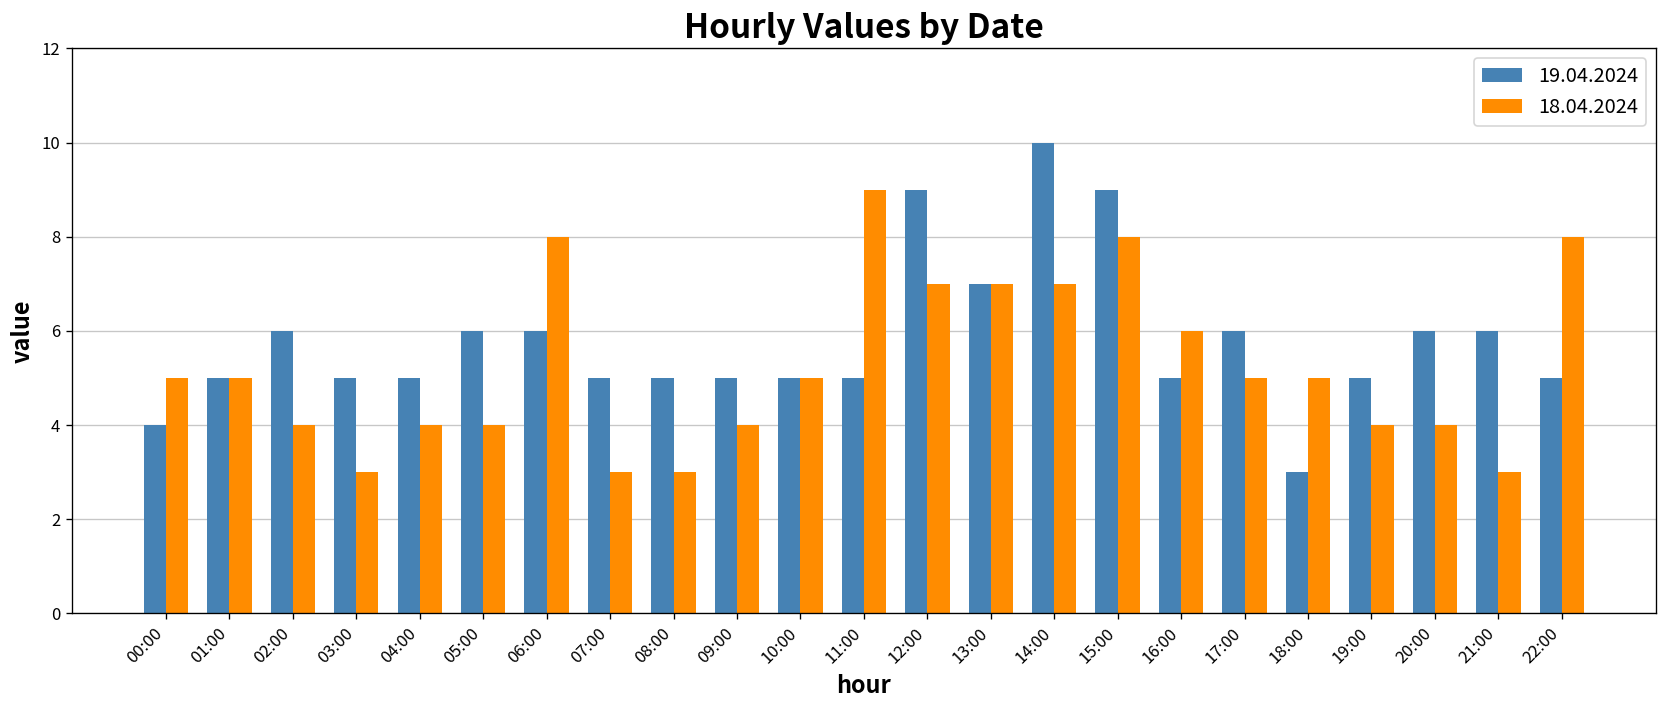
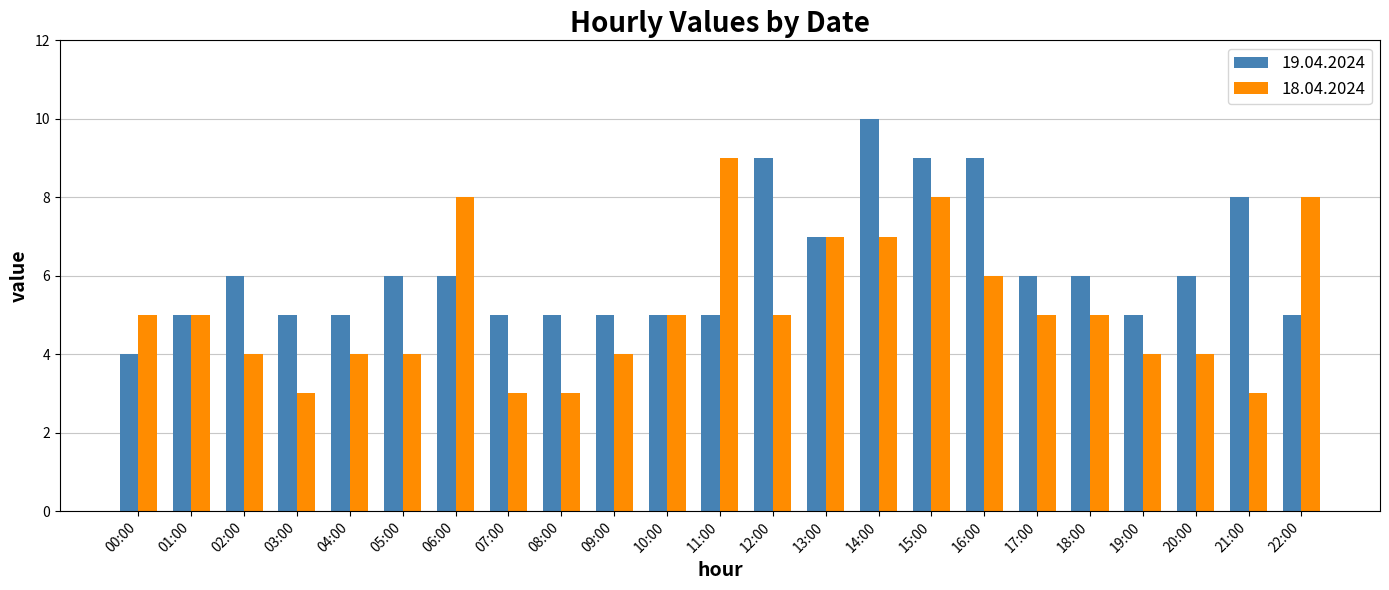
18.04.2024, 12:00: 7 -> 5
19.04.2024, 16:00: 5 -> 9
19.04.2024, 18:00: 3 -> 6
19.04.2024, 21:00: 6 -> 8
